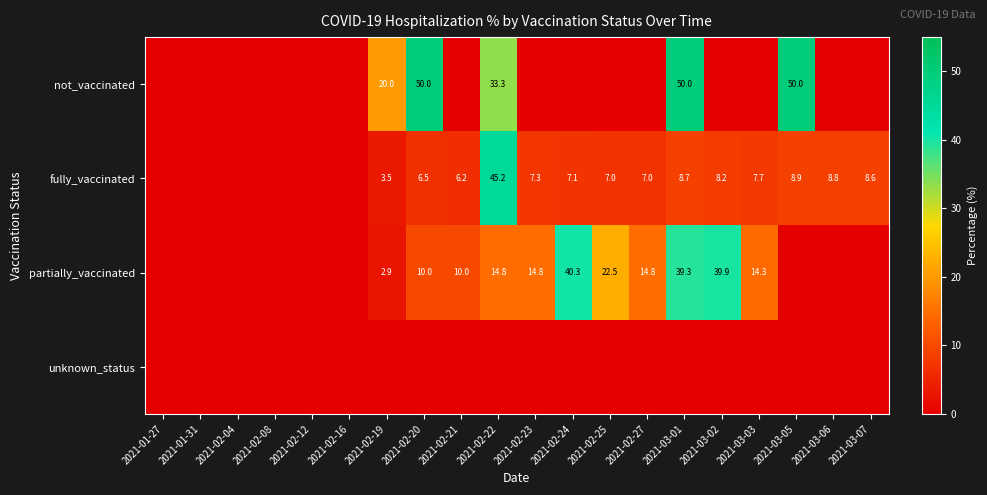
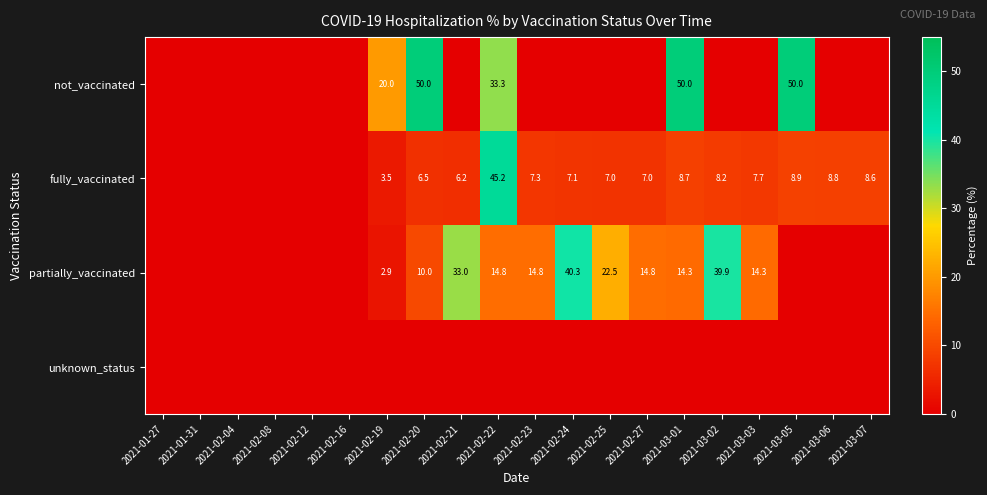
partially_vaccinated, 2021-02-21: 10.0 -> 33.0
partially_vaccinated, 2021-03-01: 39.3 -> 14.3
